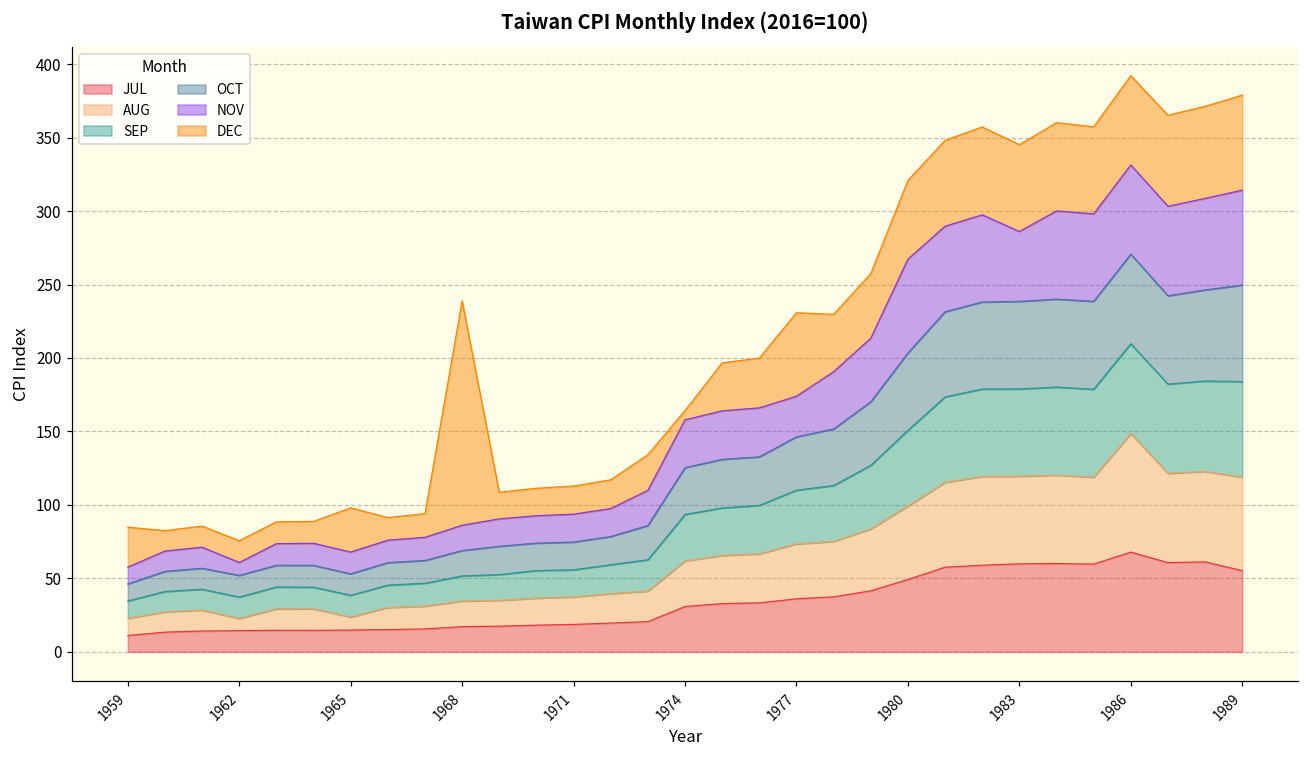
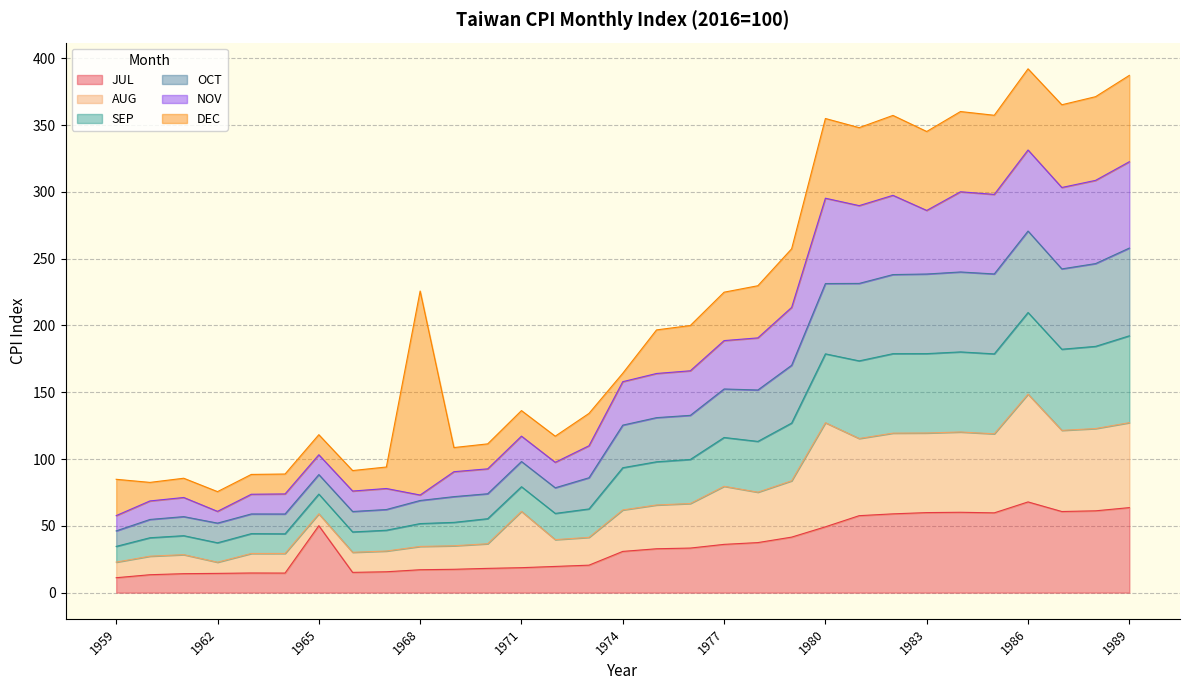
JUL, 1965: 15 -> 50
DEC, 1965: 30 -> 15
NOV, 1968: 17 -> 4
AUG, 1971: 19 -> 42
AUG, 1977: 37 -> 43
NOV, 1977: 28 -> 36
DEC, 1977: 57 -> 36
AUG, 1980: 50 -> 78
DEC, 1980: 54 -> 60
JUL, 1989: 55 -> 64
